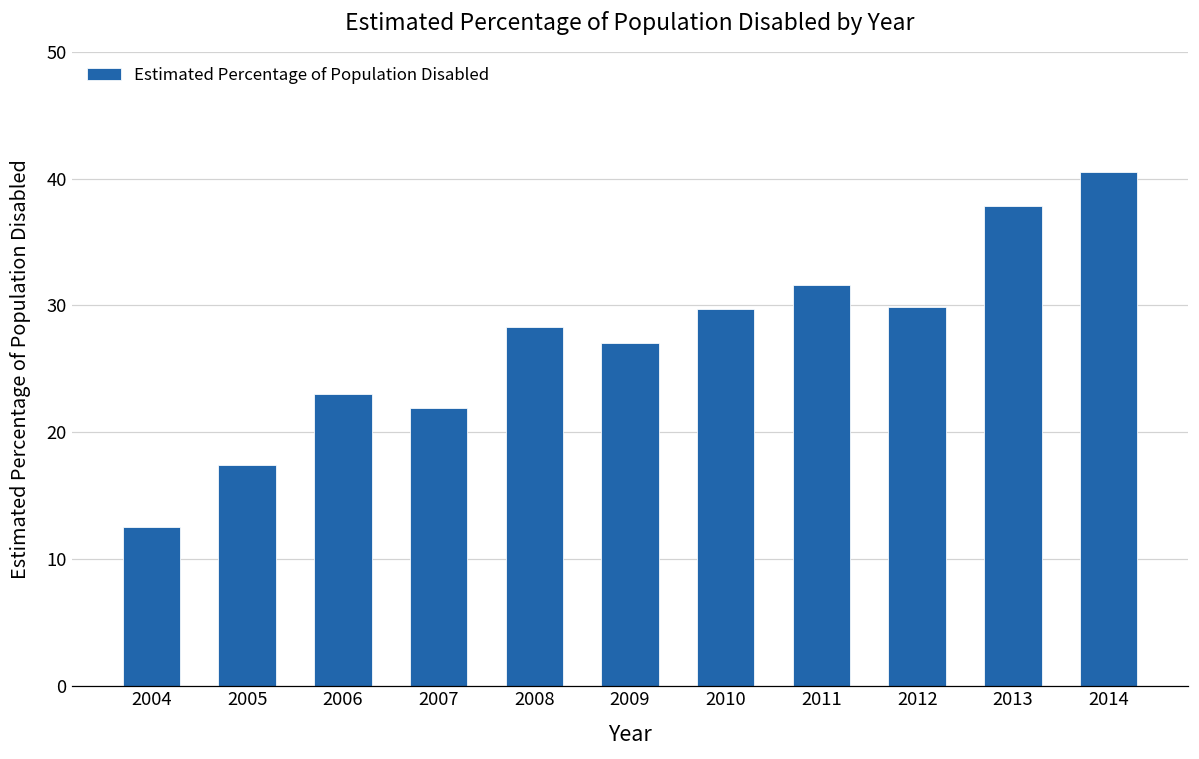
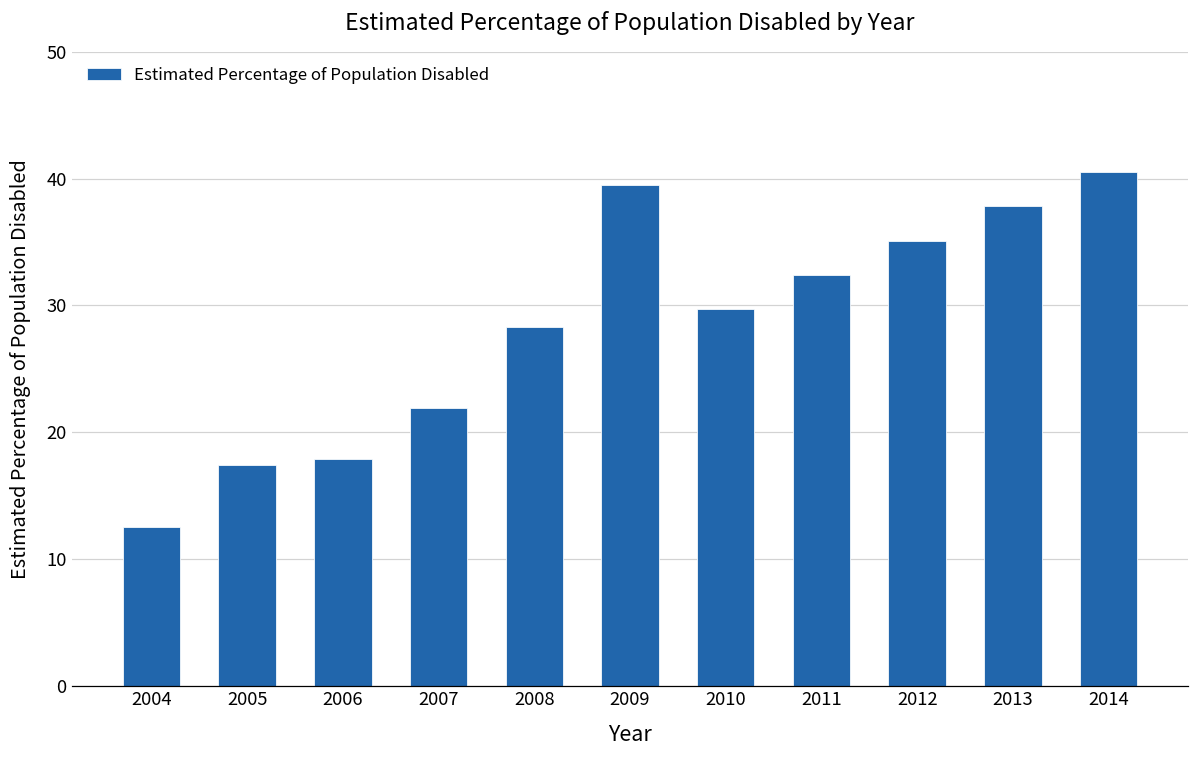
2006: 23.0 -> 17.9
2009: 27.0 -> 39.5
2011: 31.6 -> 32.4
2012: 29.9 -> 35.1
